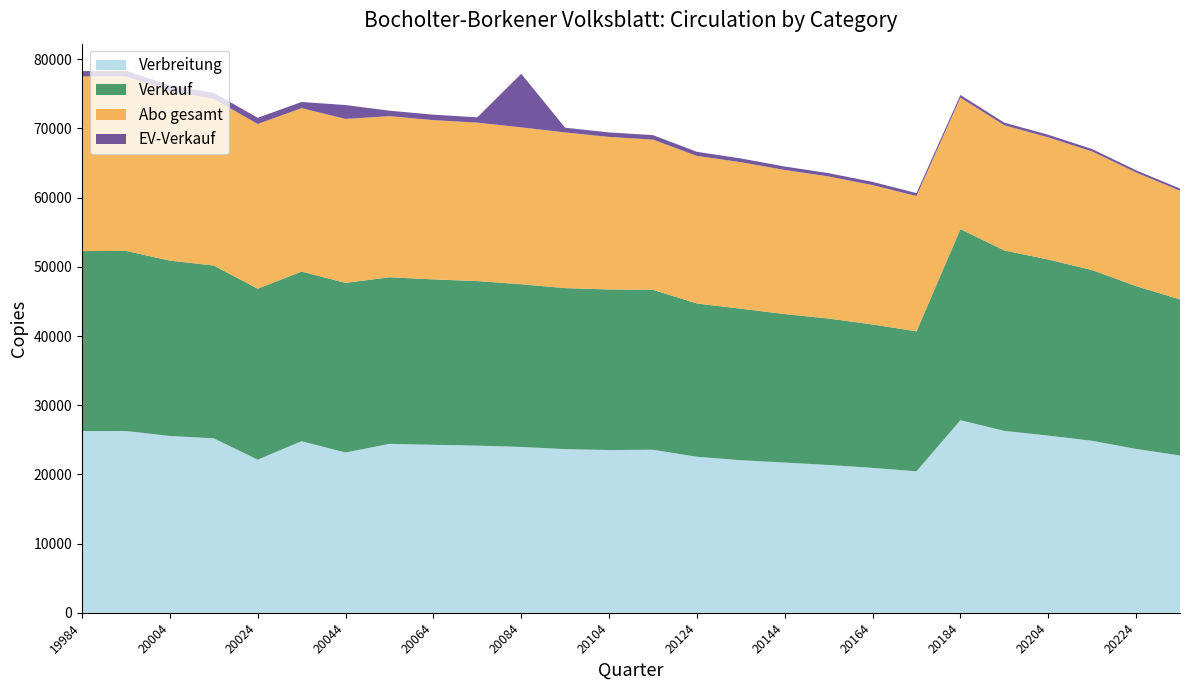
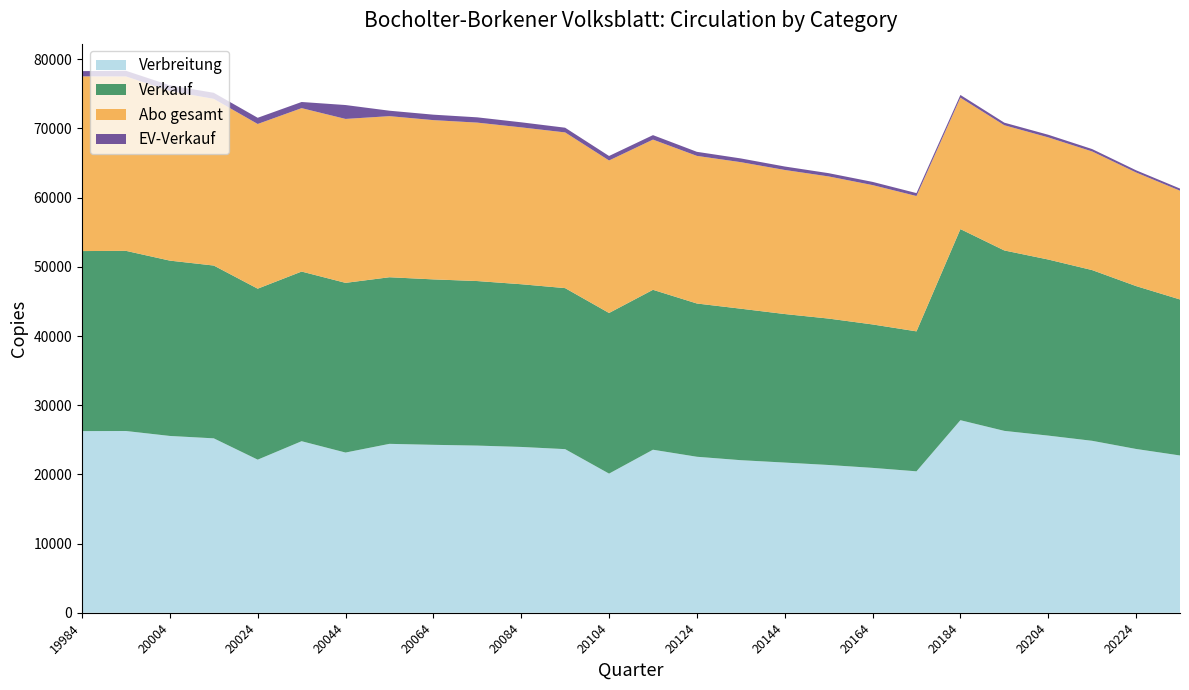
EV-Verkauf, 20084: 8000 -> 1000
Verbreitung, 20104: 24000 -> 20000
